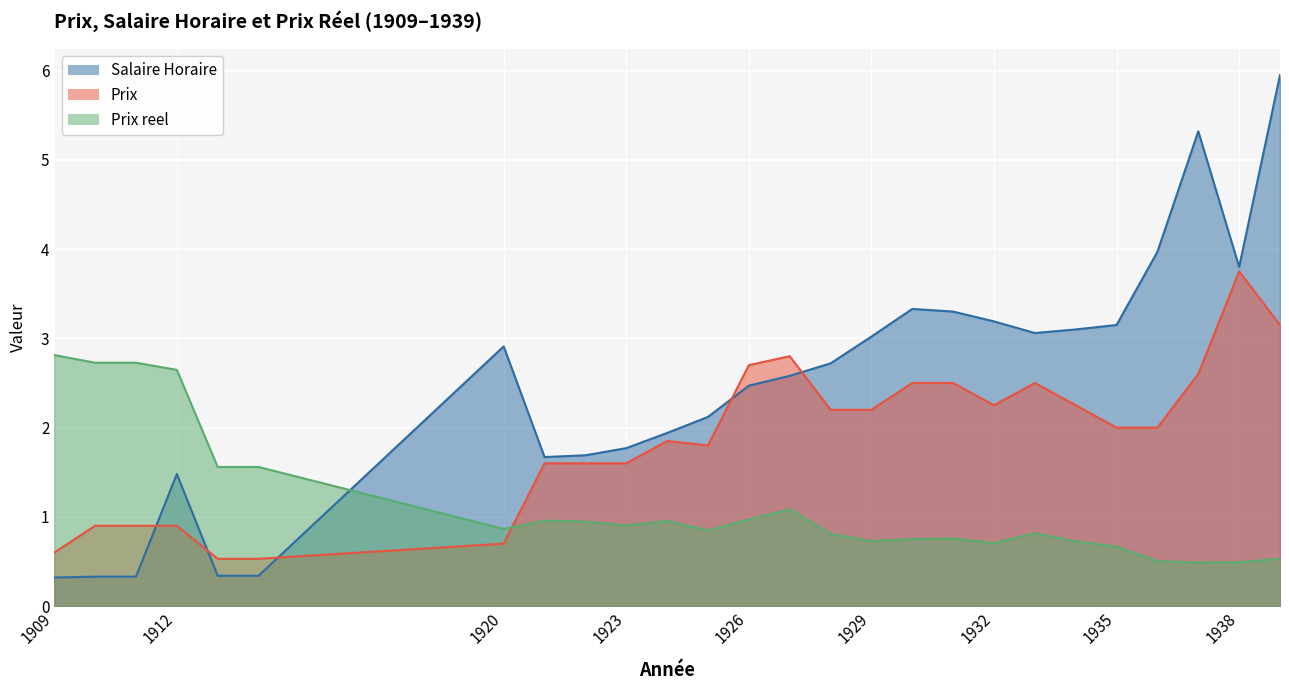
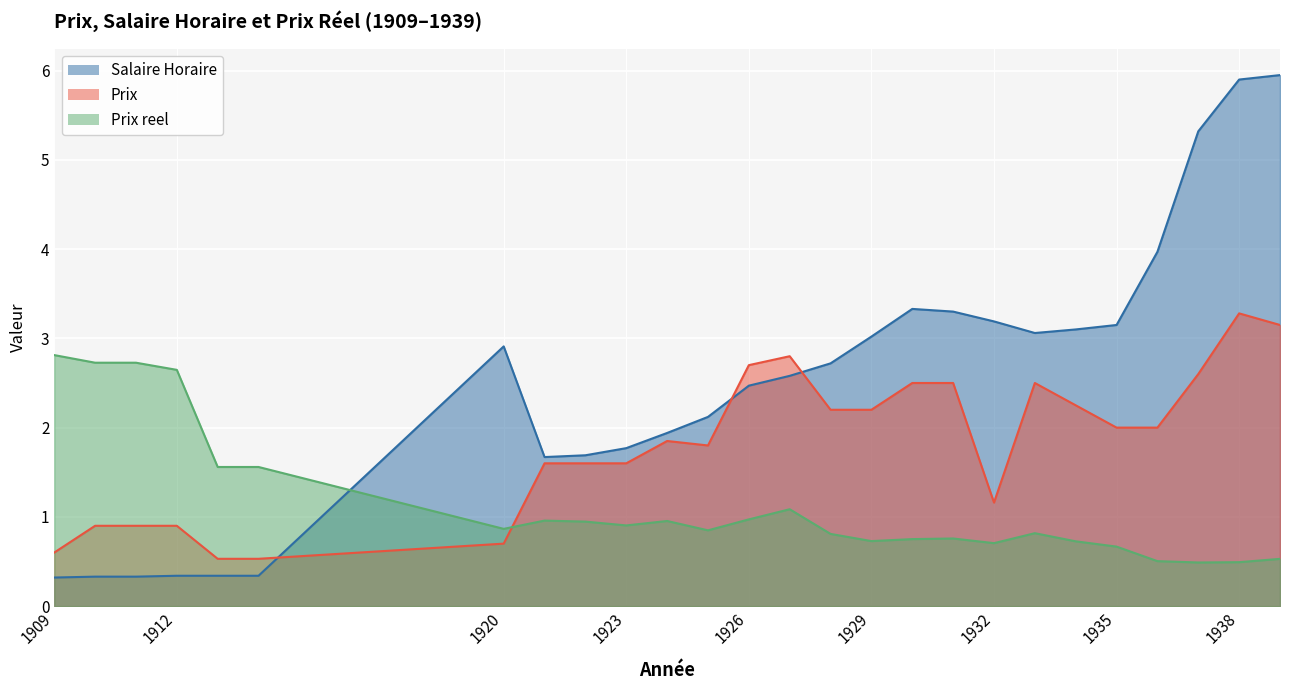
Salaire Horaire, 1912: 1.5 -> 0.3
Prix, 1932: 2.3 -> 1.2
Salaire Horaire, 1938: 3.8 -> 5.9
Prix, 1938: 3.8 -> 3.3
